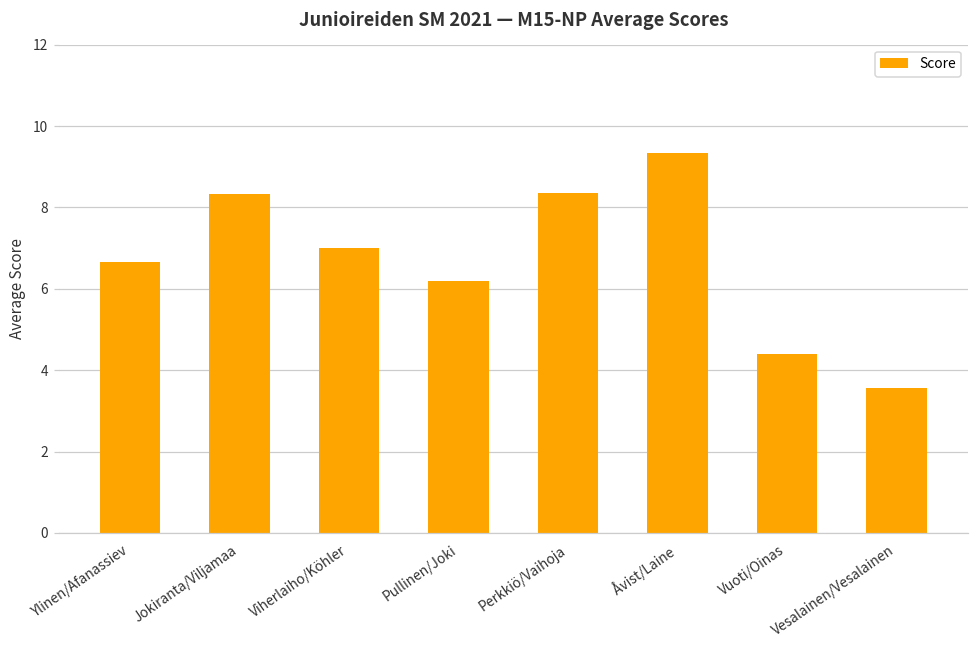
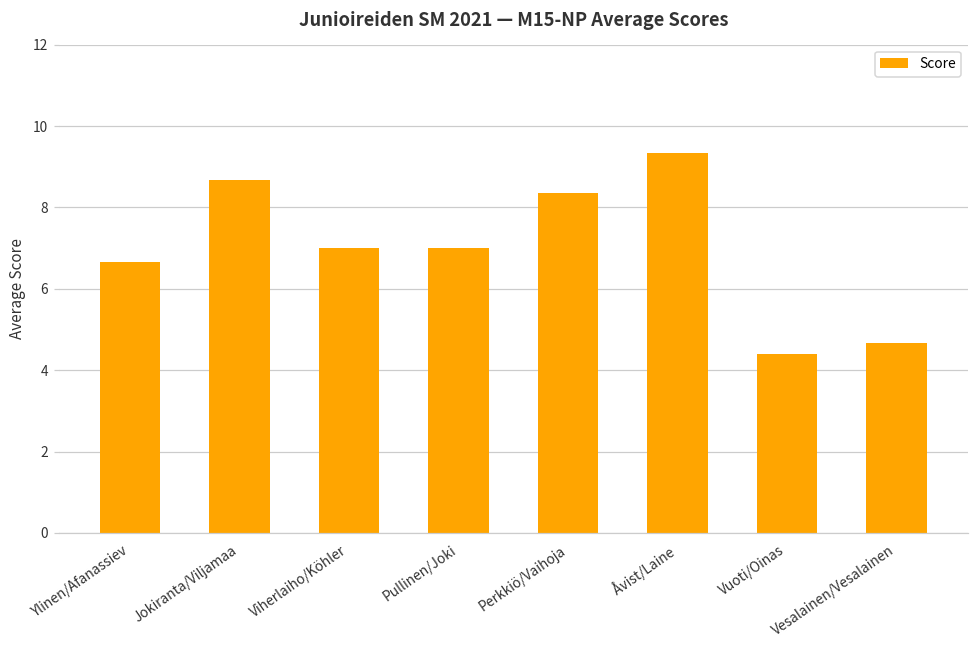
Jokiranta/Viljamaa: 8.3 -> 8.7
Pullinen/Joki: 6.2 -> 7.0
Vesalainen/Vesalainen: 3.6 -> 4.7
